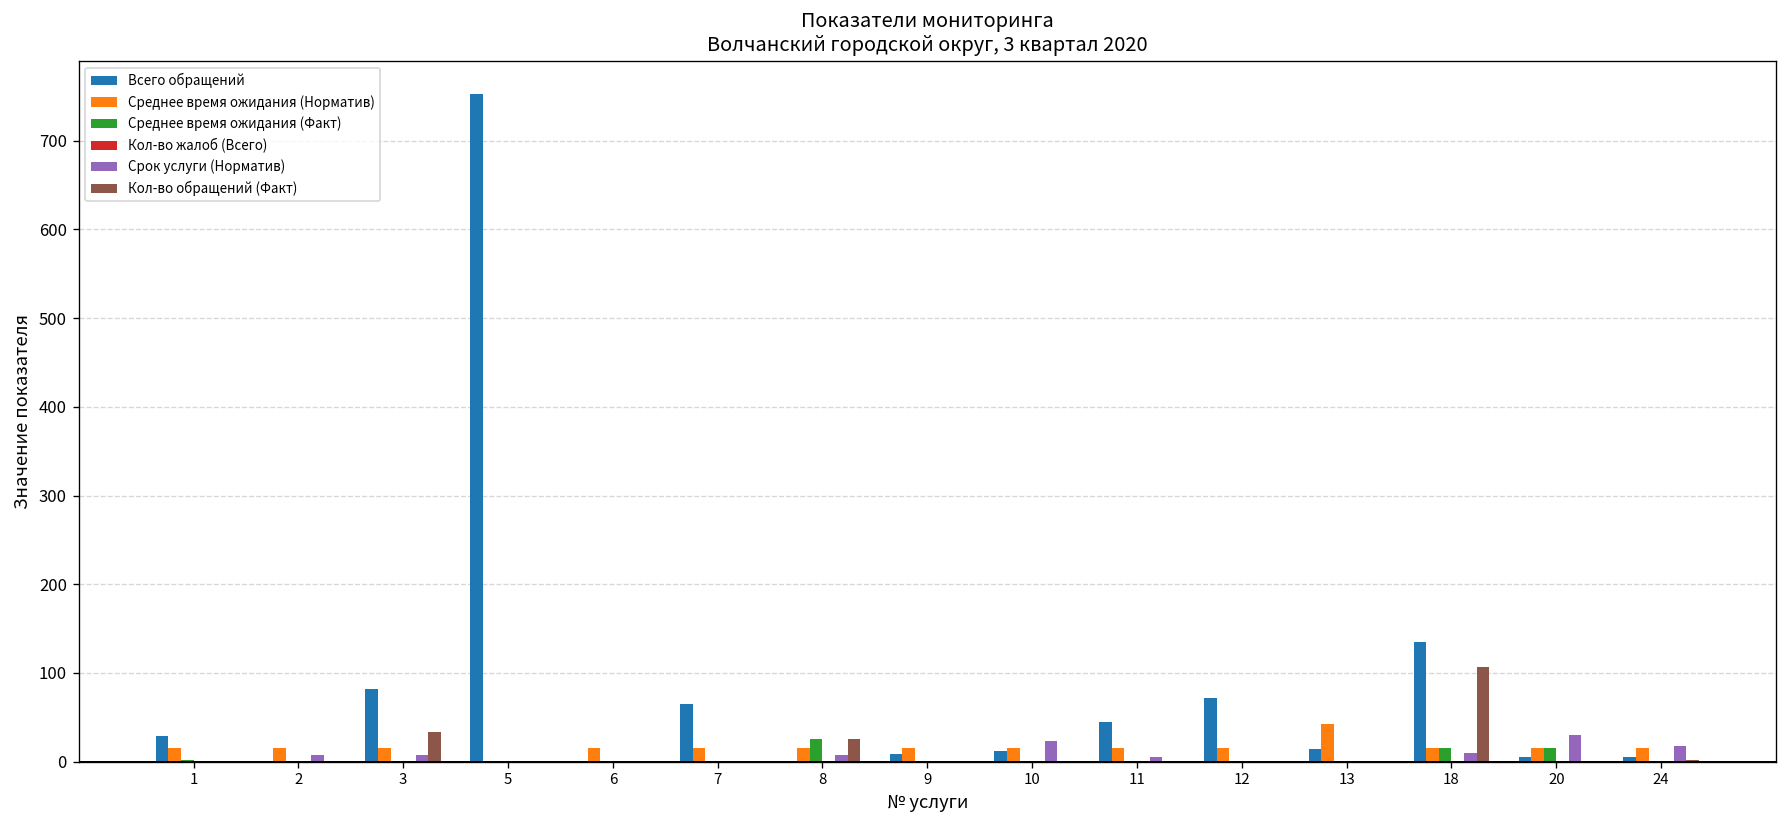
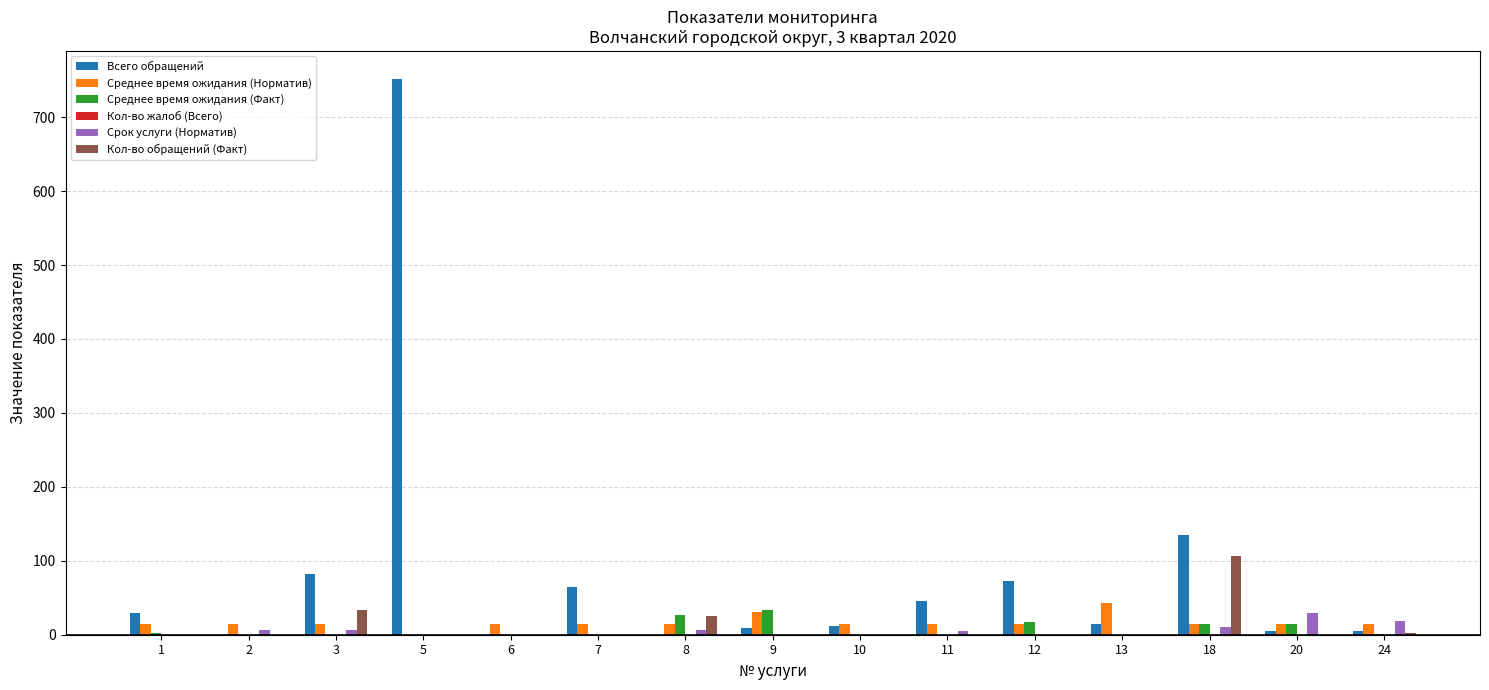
Среднее время ожидания (Норматив), 9: 20 -> 30
Среднее время ожидания (Факт), 9: 0 -> 30
Срок услуги (Норматив), 10: 20 -> 0
Среднее время ожидания (Факт), 12: 0 -> 20
